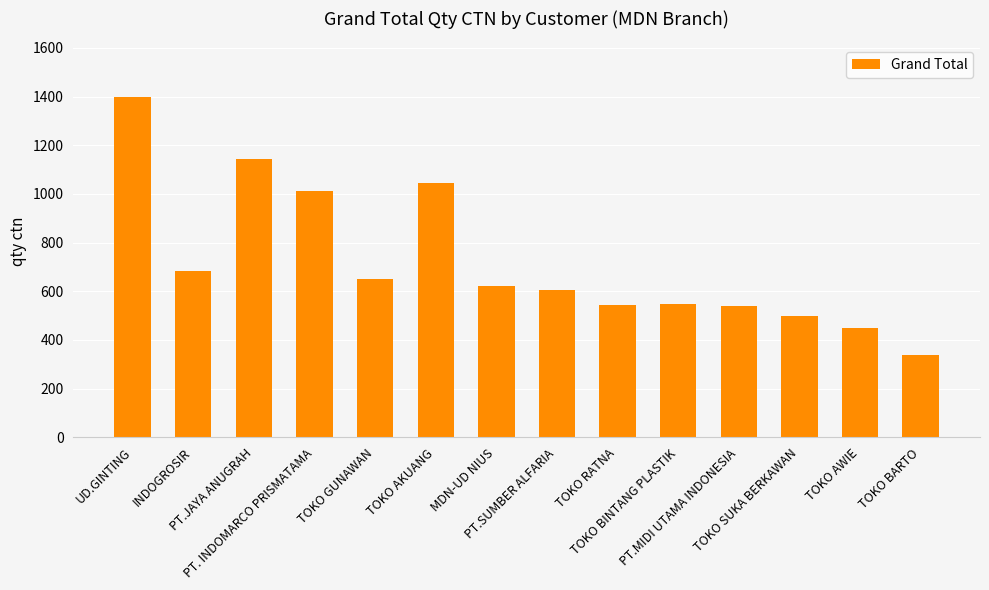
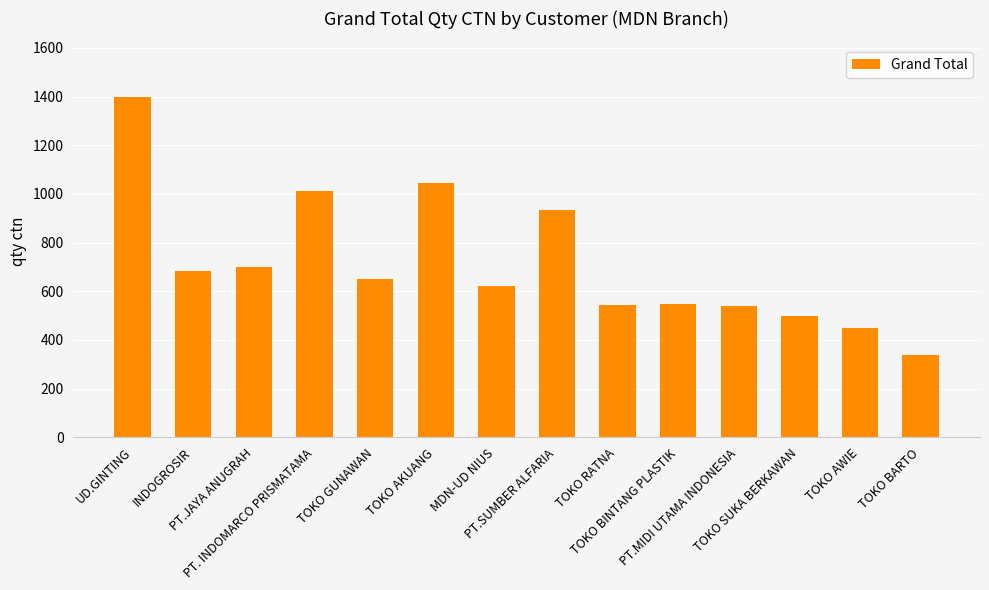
PT.JAYA ANUGRAH: 1140 -> 700
PT.SUMBER ALFARIA: 600 -> 930
